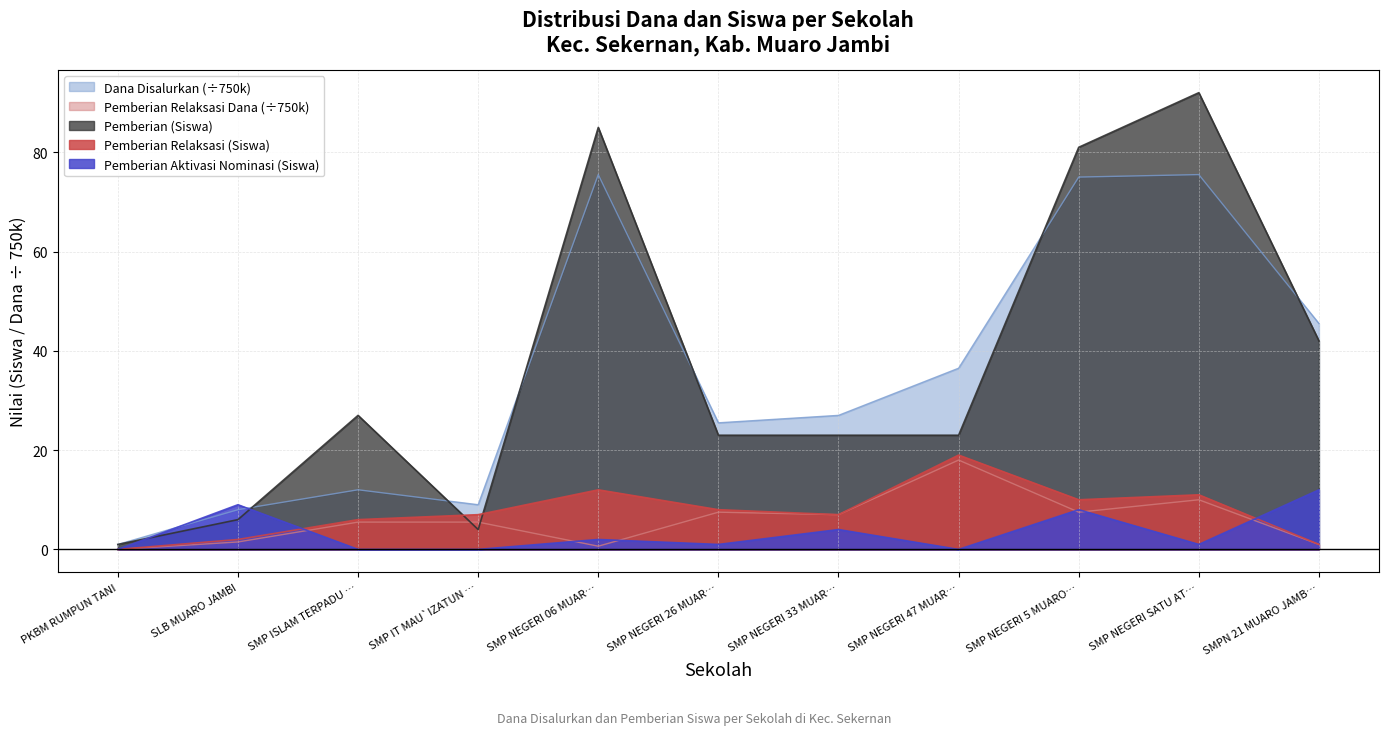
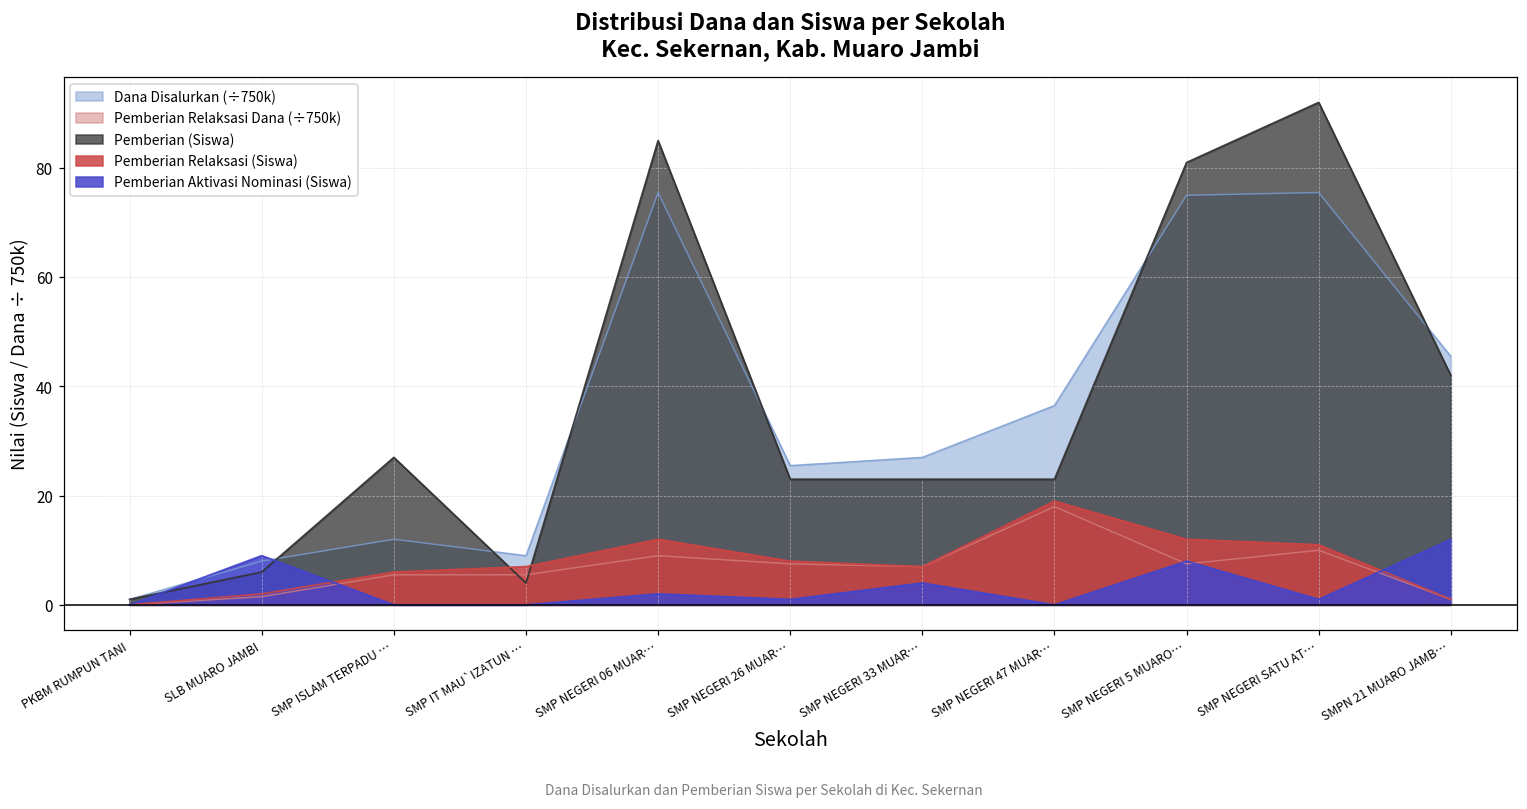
Pemberian Relaksasi Dana (÷750k), SMP NEGERI 06 MUAR…: 1 -> 9
Pemberian Relaksasi (Siswa), SMP NEGERI 5 MUARO…: 10 -> 12
